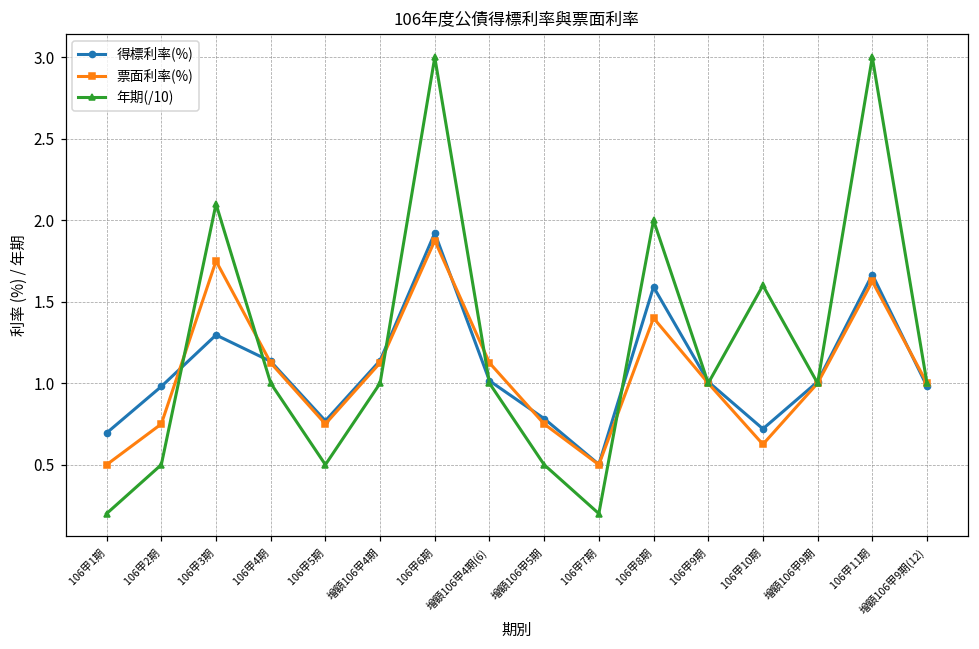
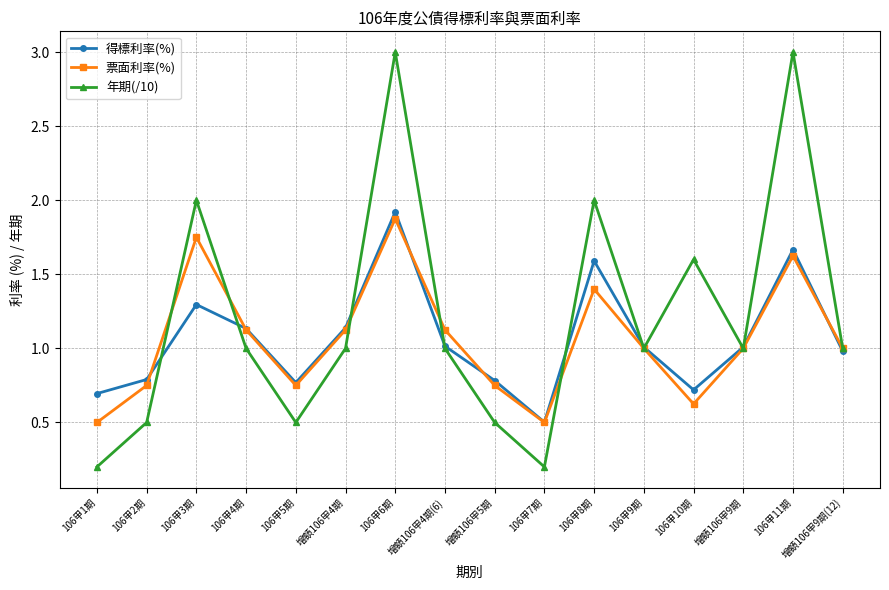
得標利率(%), 106甲2期: 0.98 -> 0.79
年期(/10), 106甲3期: 2.10 -> 2.00
